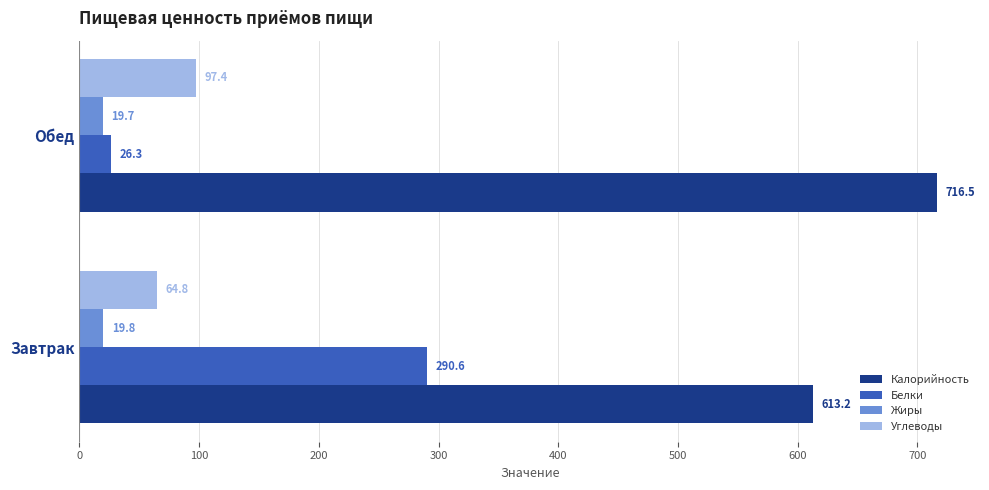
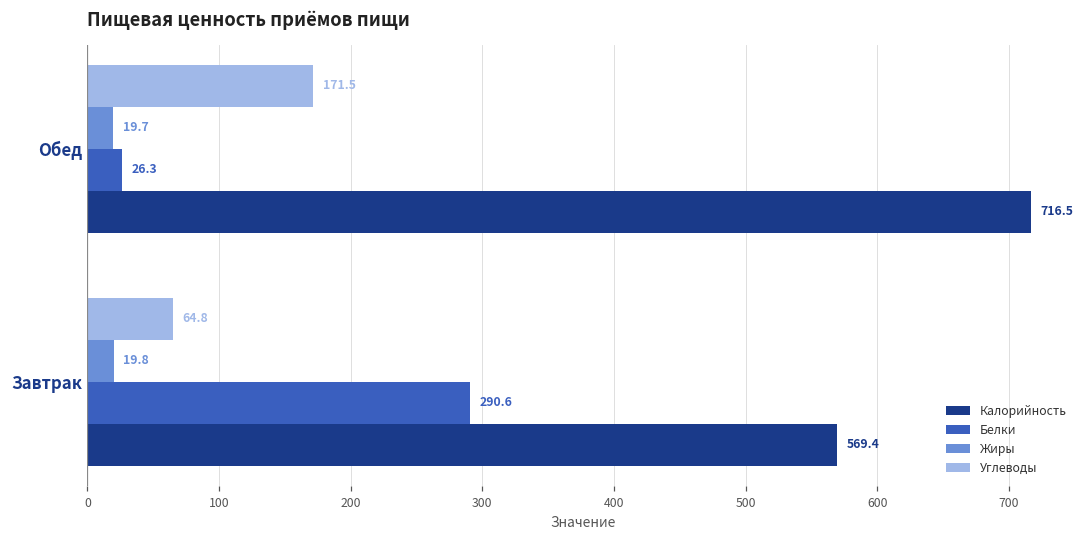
Углеводы, Обед: 97.4 -> 171.5
Калорийность, Завтрак: 613.2 -> 569.4
